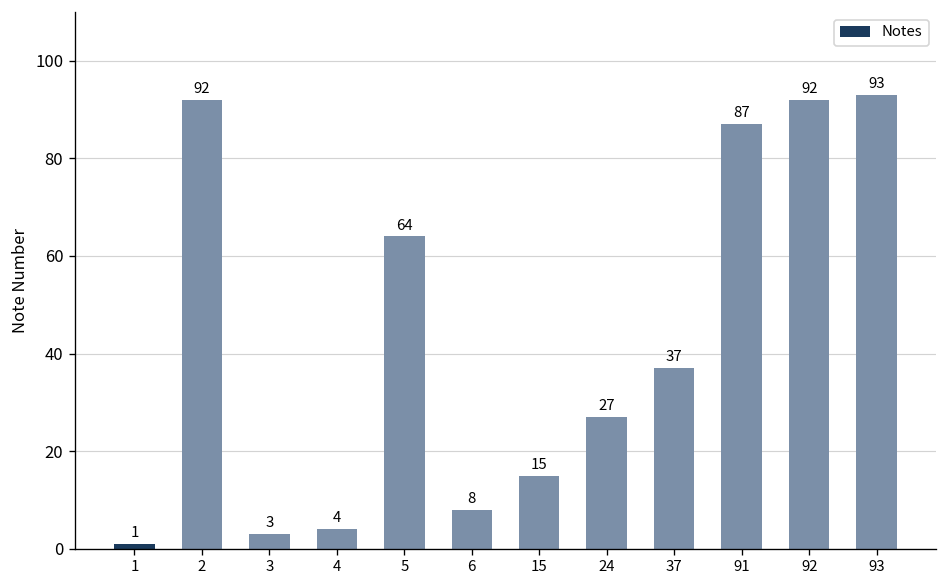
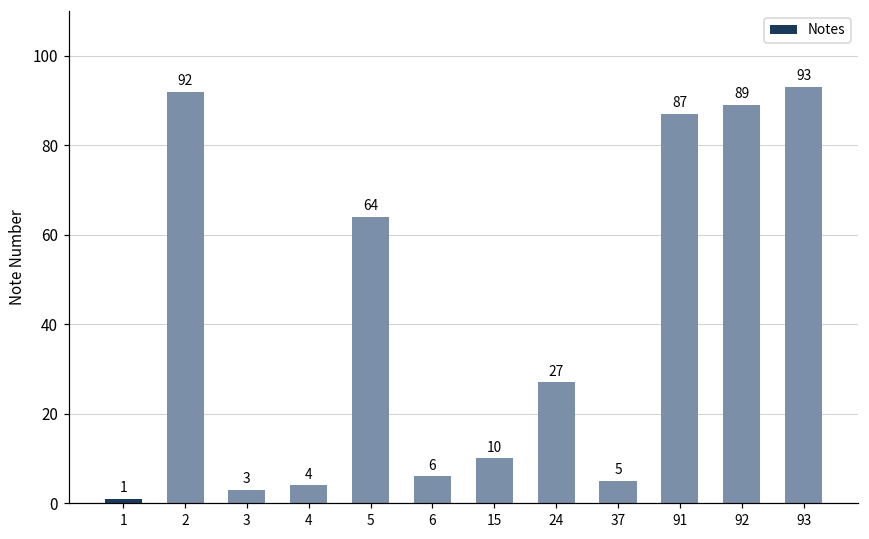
6: 8 -> 6
15: 15 -> 10
37: 37 -> 5
92: 92 -> 89
